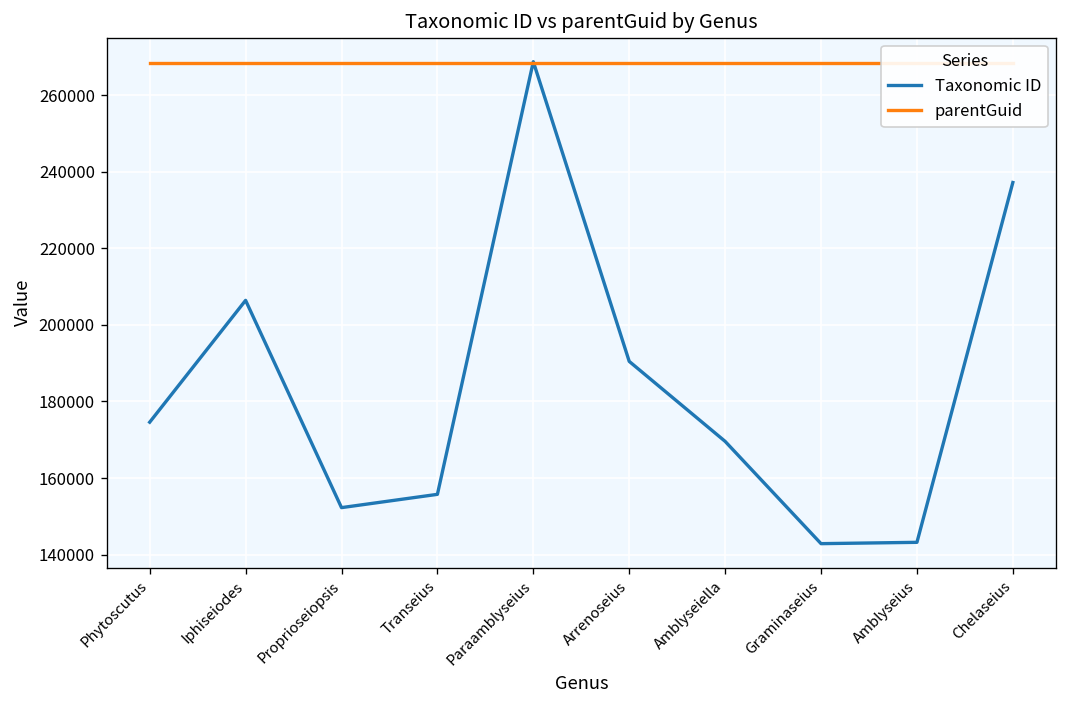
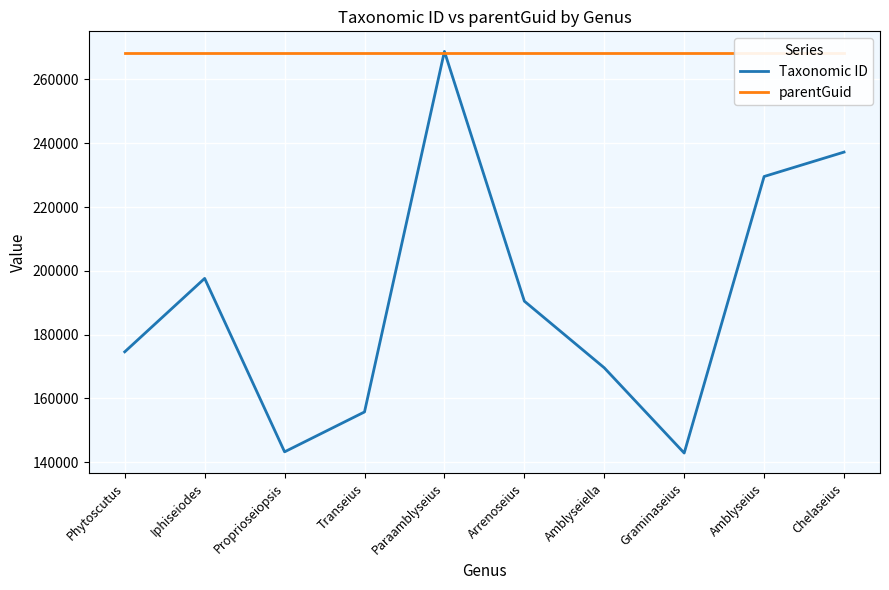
Taxonomic ID, Iphiseiodes: 206000 -> 198000
Taxonomic ID, Proprioseiopsis: 152000 -> 143000
Taxonomic ID, Amblyseius: 143000 -> 230000
